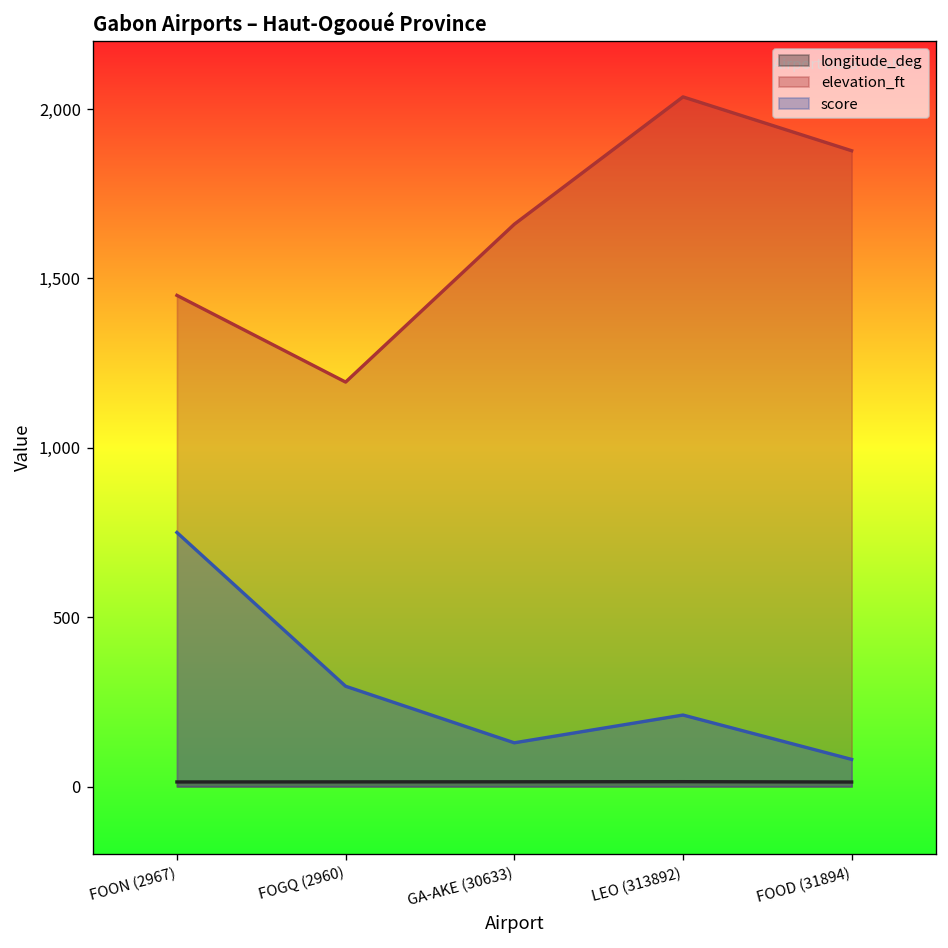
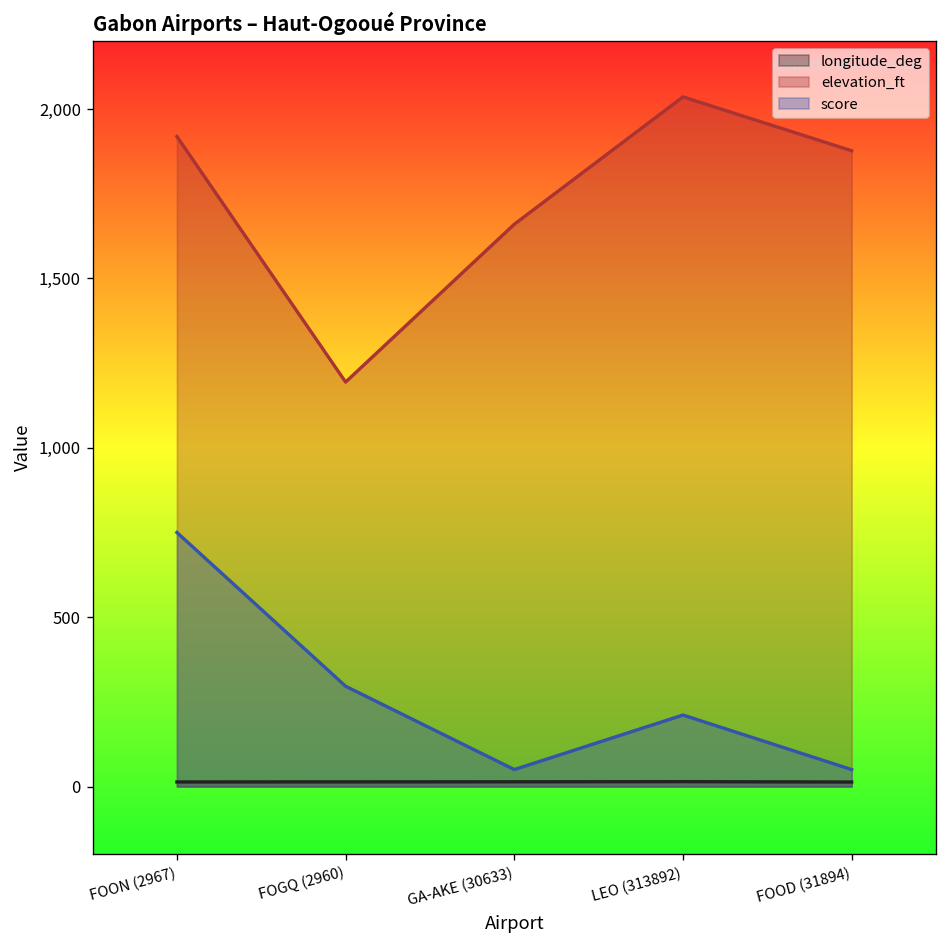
elevation_ft, FOON (2967): 1,450 -> 1,920
score, GA-AKE (30633): 130 -> 50
score, FOOD (31894): 80 -> 50
